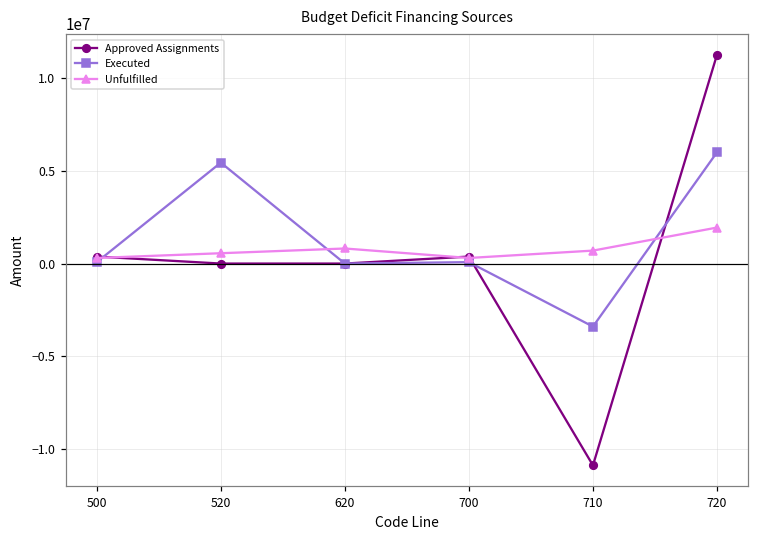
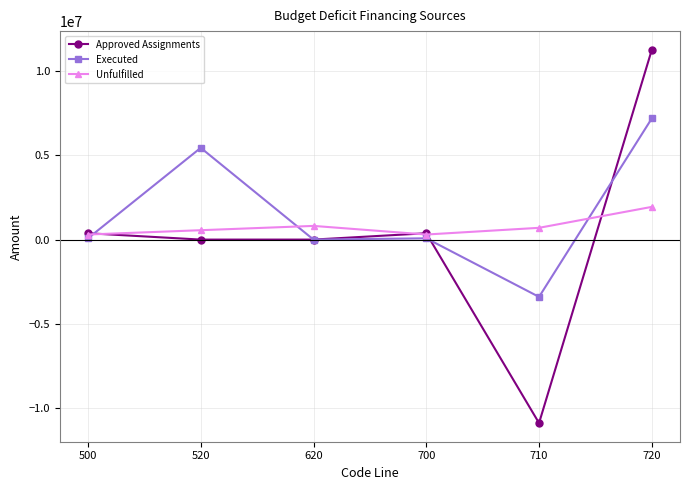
Executed, 720: 6000000 -> 7200000
